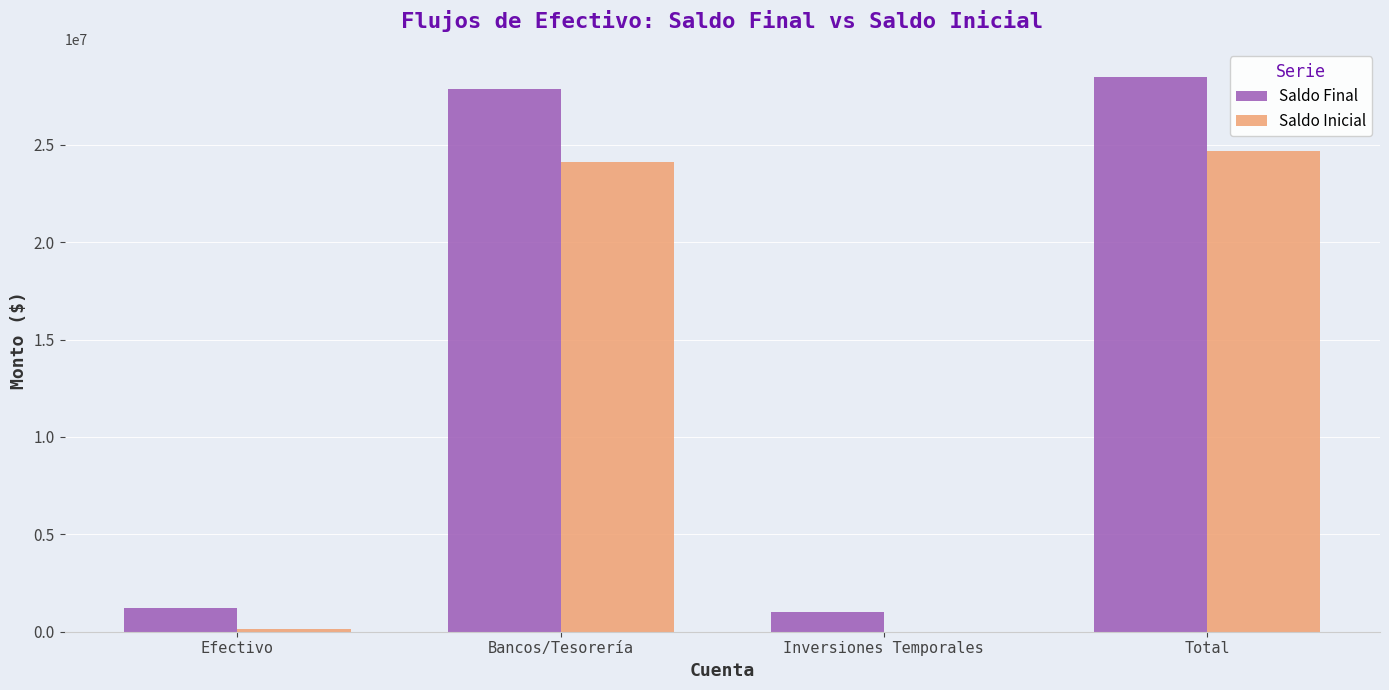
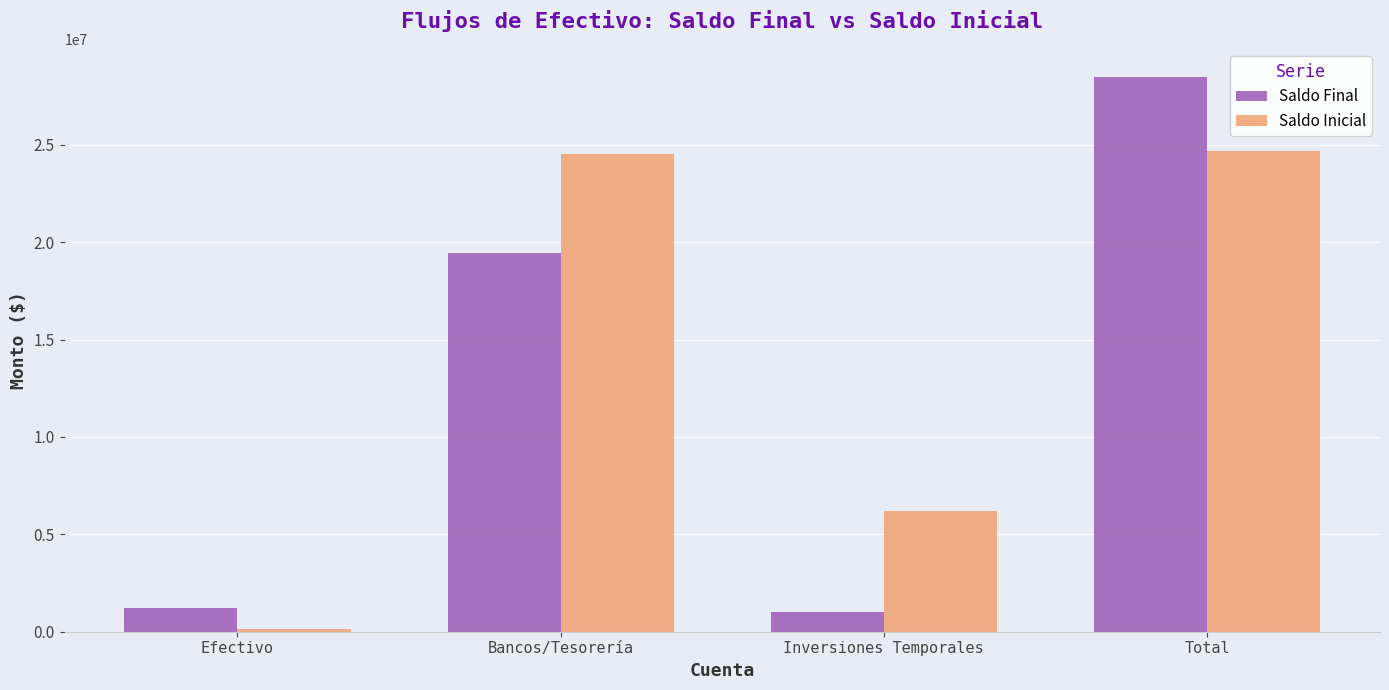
Saldo Final, Bancos/Tesorería: 27900000 -> 19400000
Saldo Inicial, Bancos/Tesorería: 24100000 -> 24500000
Saldo Inicial, Inversiones Temporales: 0 -> 6200000
